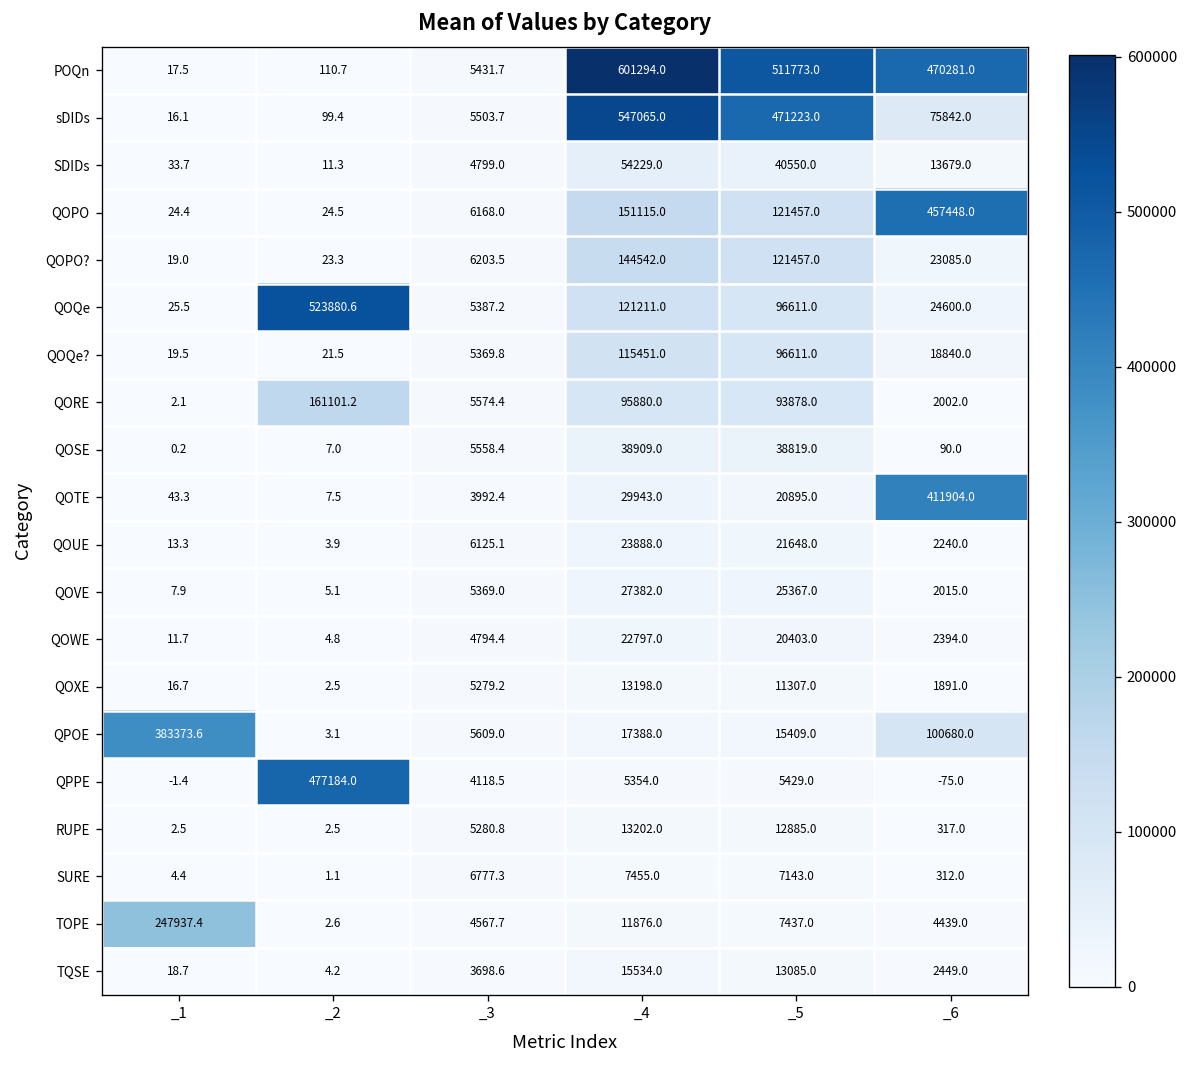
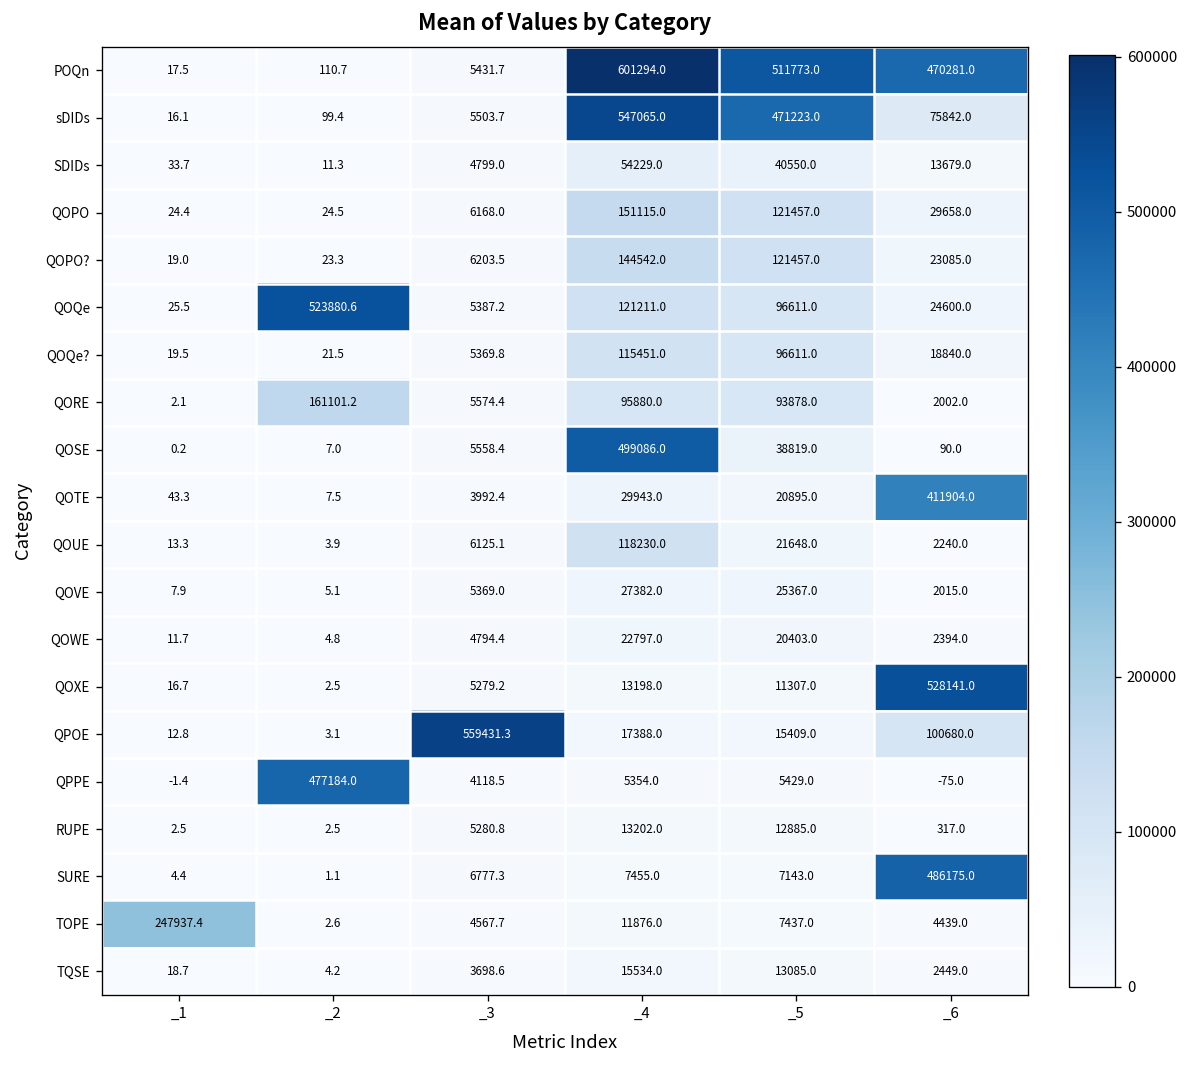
QOPO, _6: 457448.0 -> 29658.0
QOSE, _4: 38909.0 -> 499086.0
QOUE, _4: 23888.0 -> 118230.0
QOXE, _6: 1891.0 -> 528141.0
QPOE, _1: 383373.6 -> 12.8
QPOE, _3: 5609.0 -> 559431.3
SURE, _6: 312.0 -> 486175.0
